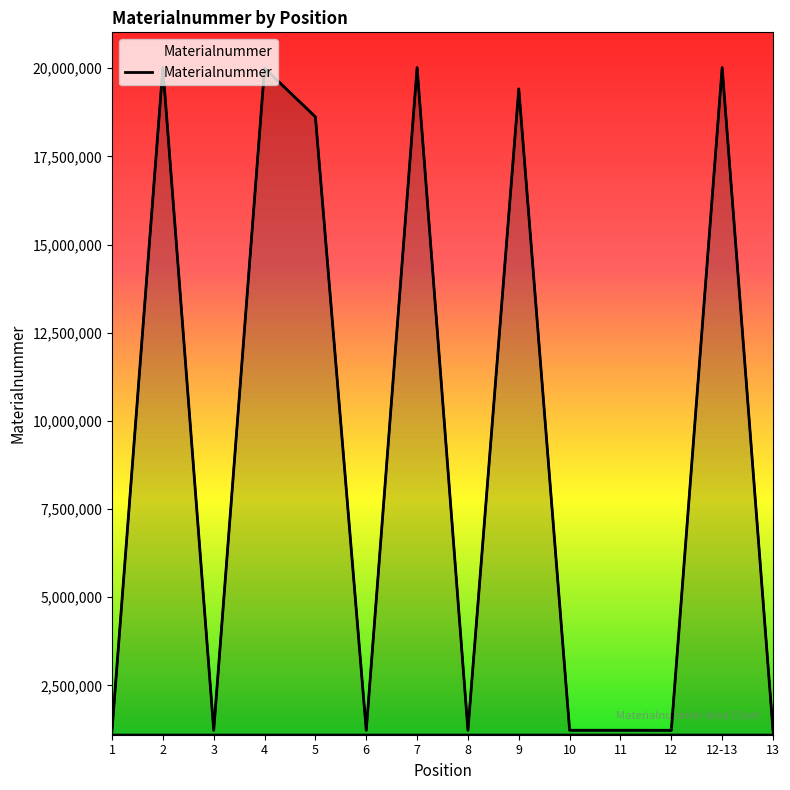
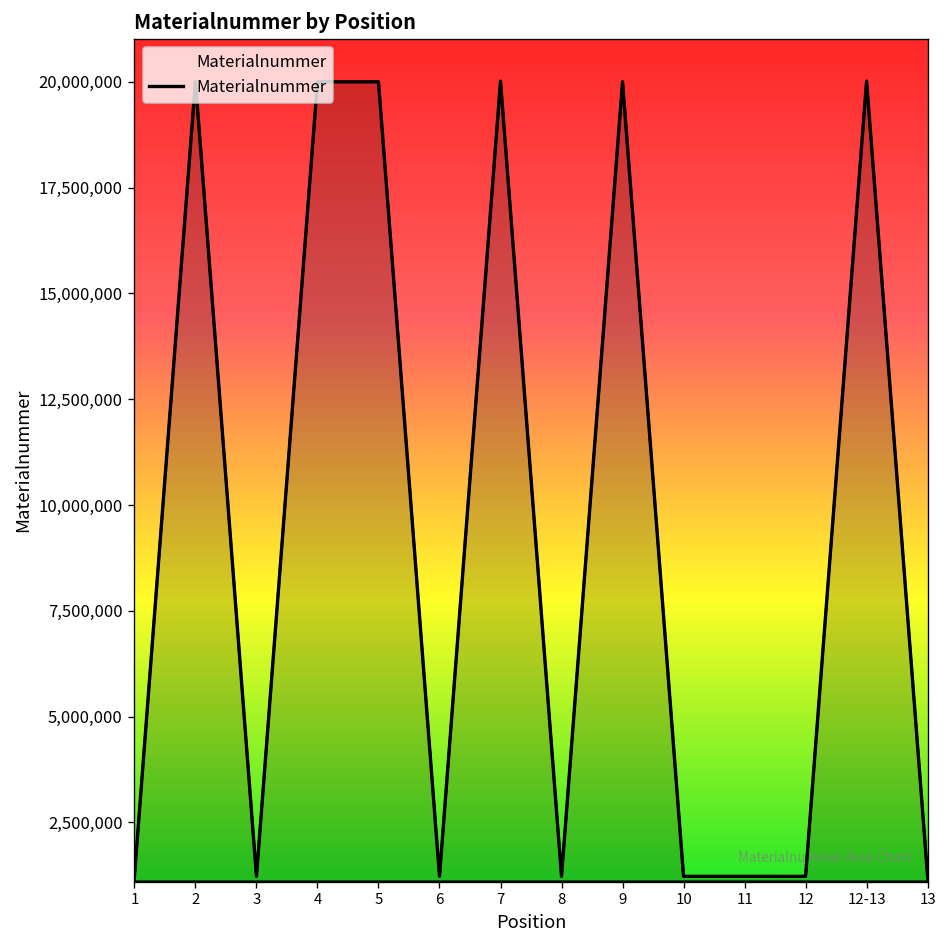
5: 18,600,000 -> 20,000,000
9: 19,400,000 -> 20,000,000
